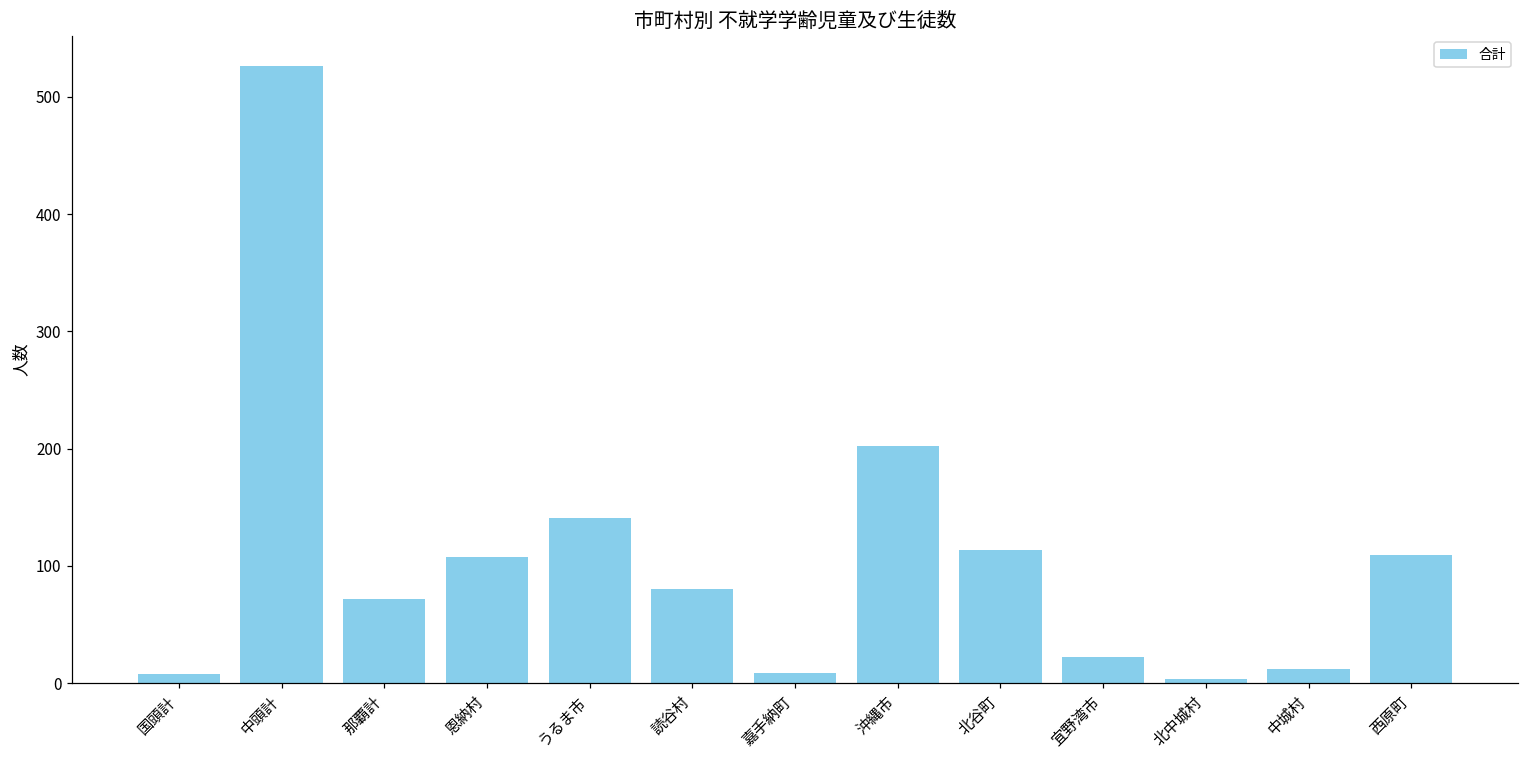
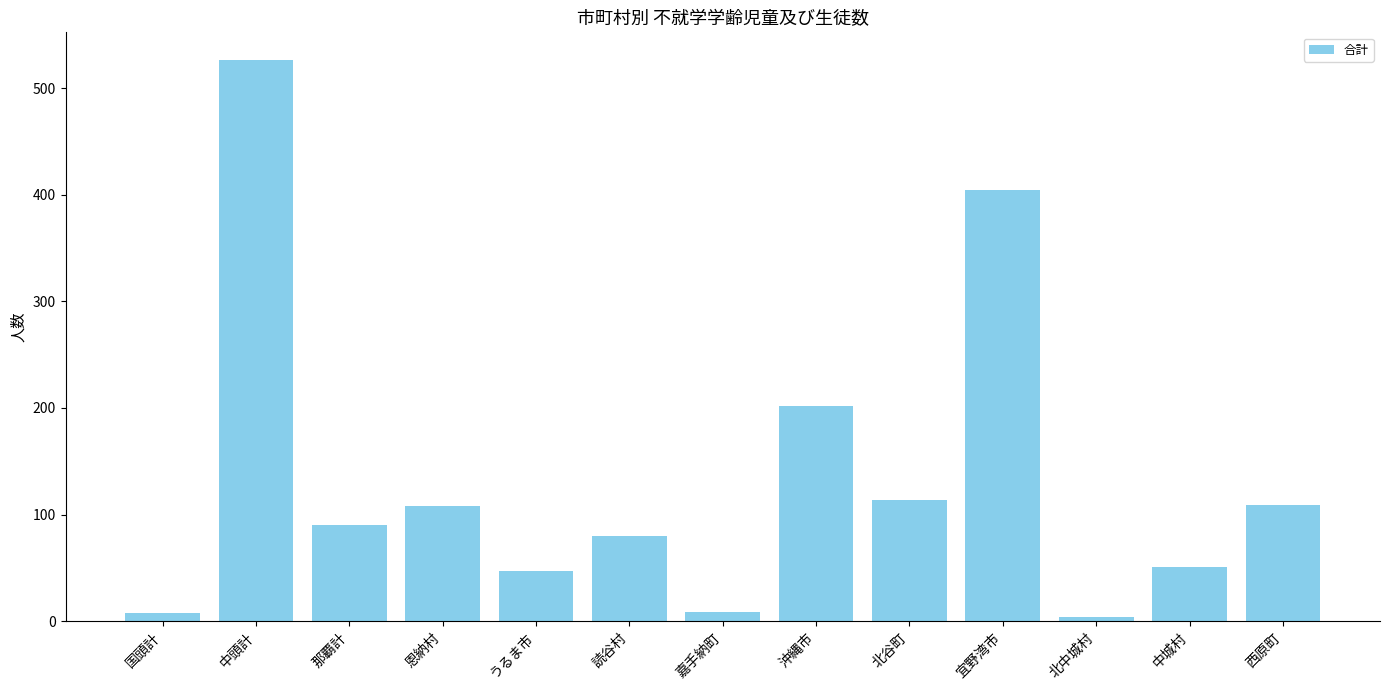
那覇計: 72 -> 90
うるま市: 141 -> 47
宜野湾市: 22 -> 404
中城村: 12 -> 51
